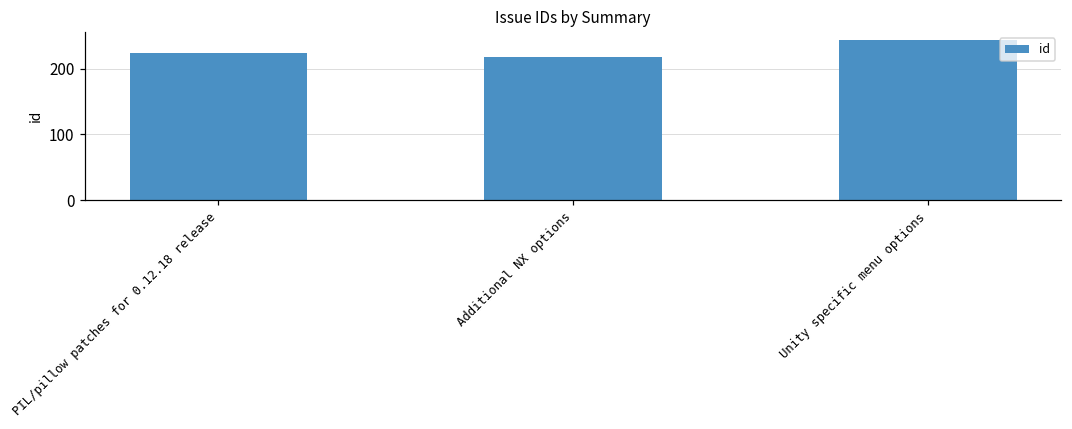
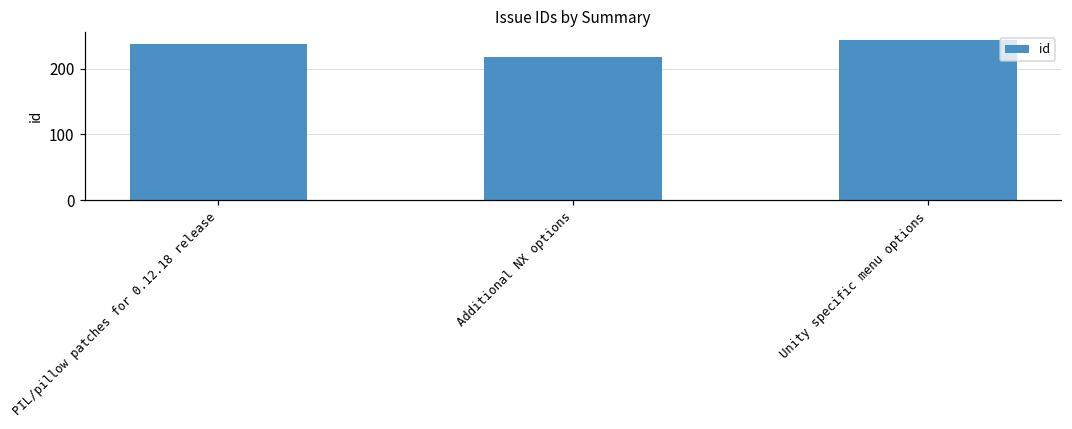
PIL/pillow patches for 0.12.18 release: 220 -> 240
